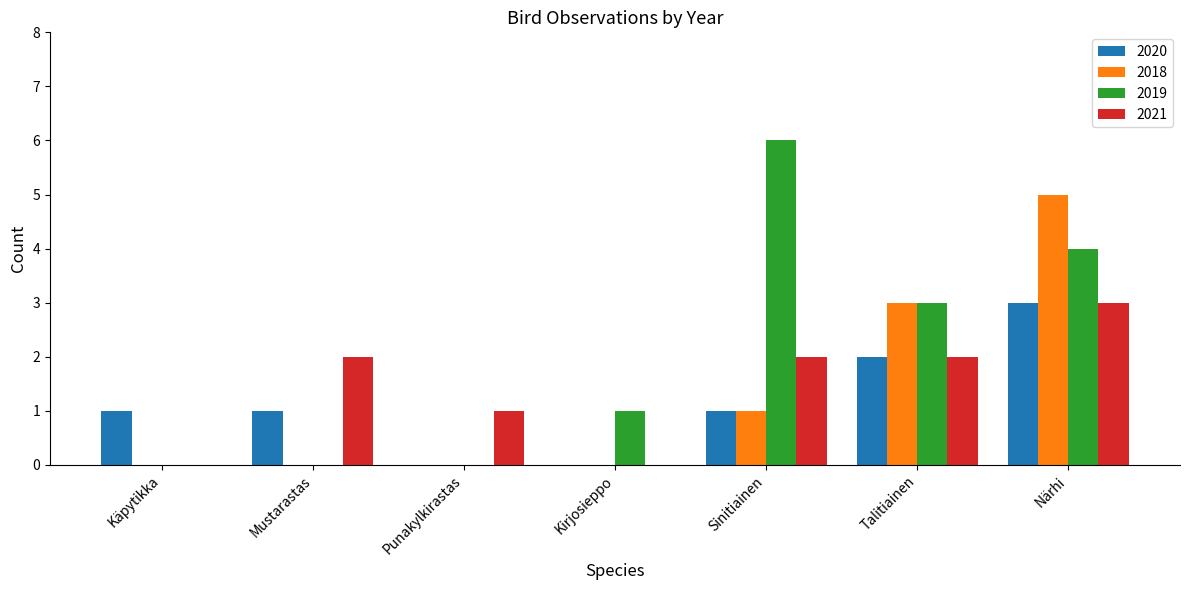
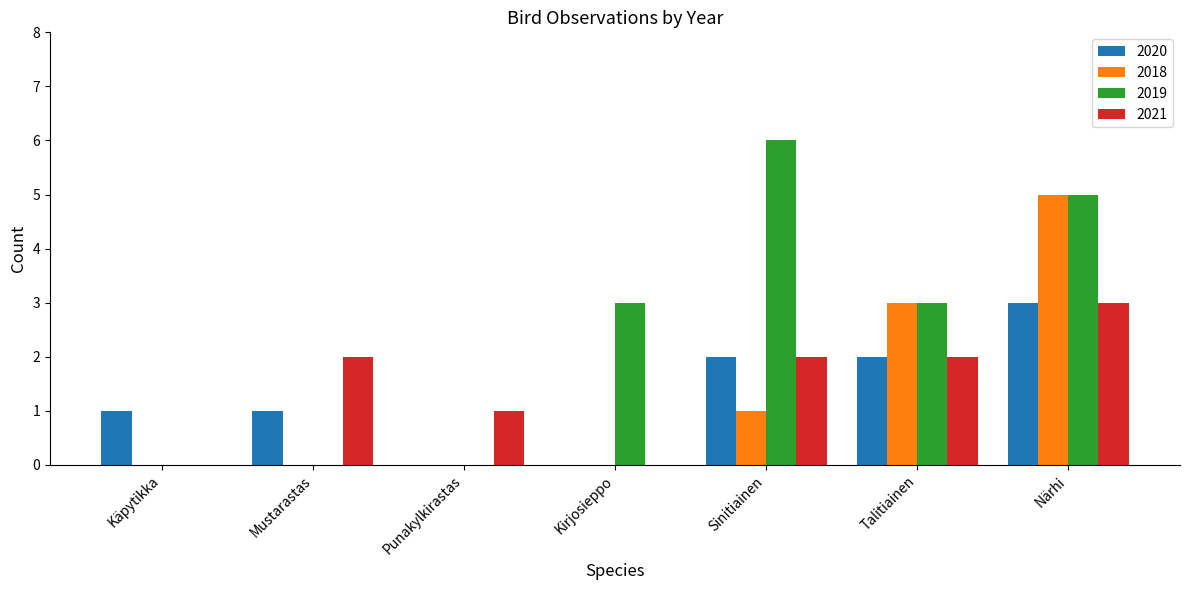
2019, Kirjosieppo: 1 -> 3
2020, Sinitiainen: 1 -> 2
2019, Närhi: 4 -> 5
